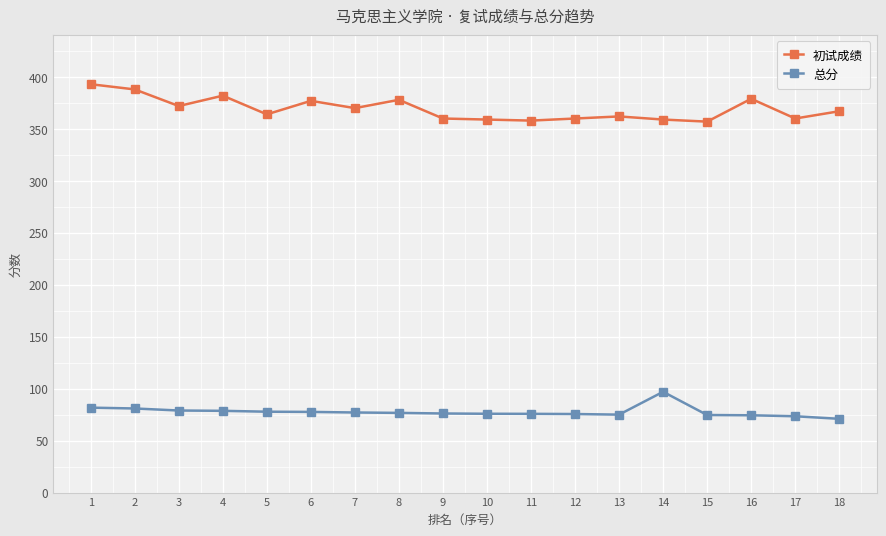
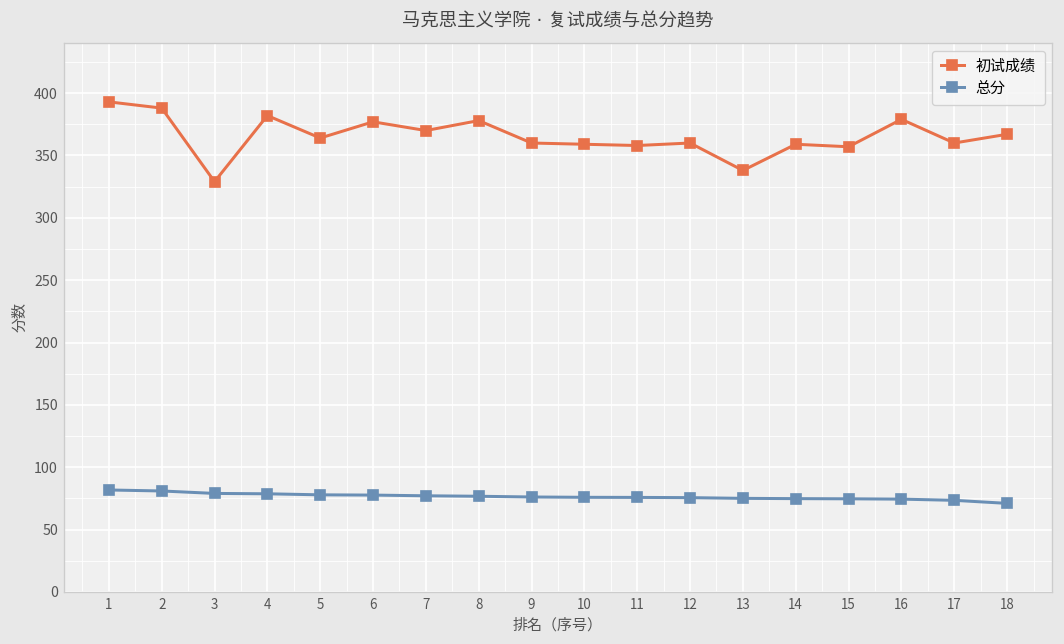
初试成绩, 3: 372 -> 329
初试成绩, 13: 362 -> 338
总分, 14: 97 -> 75
